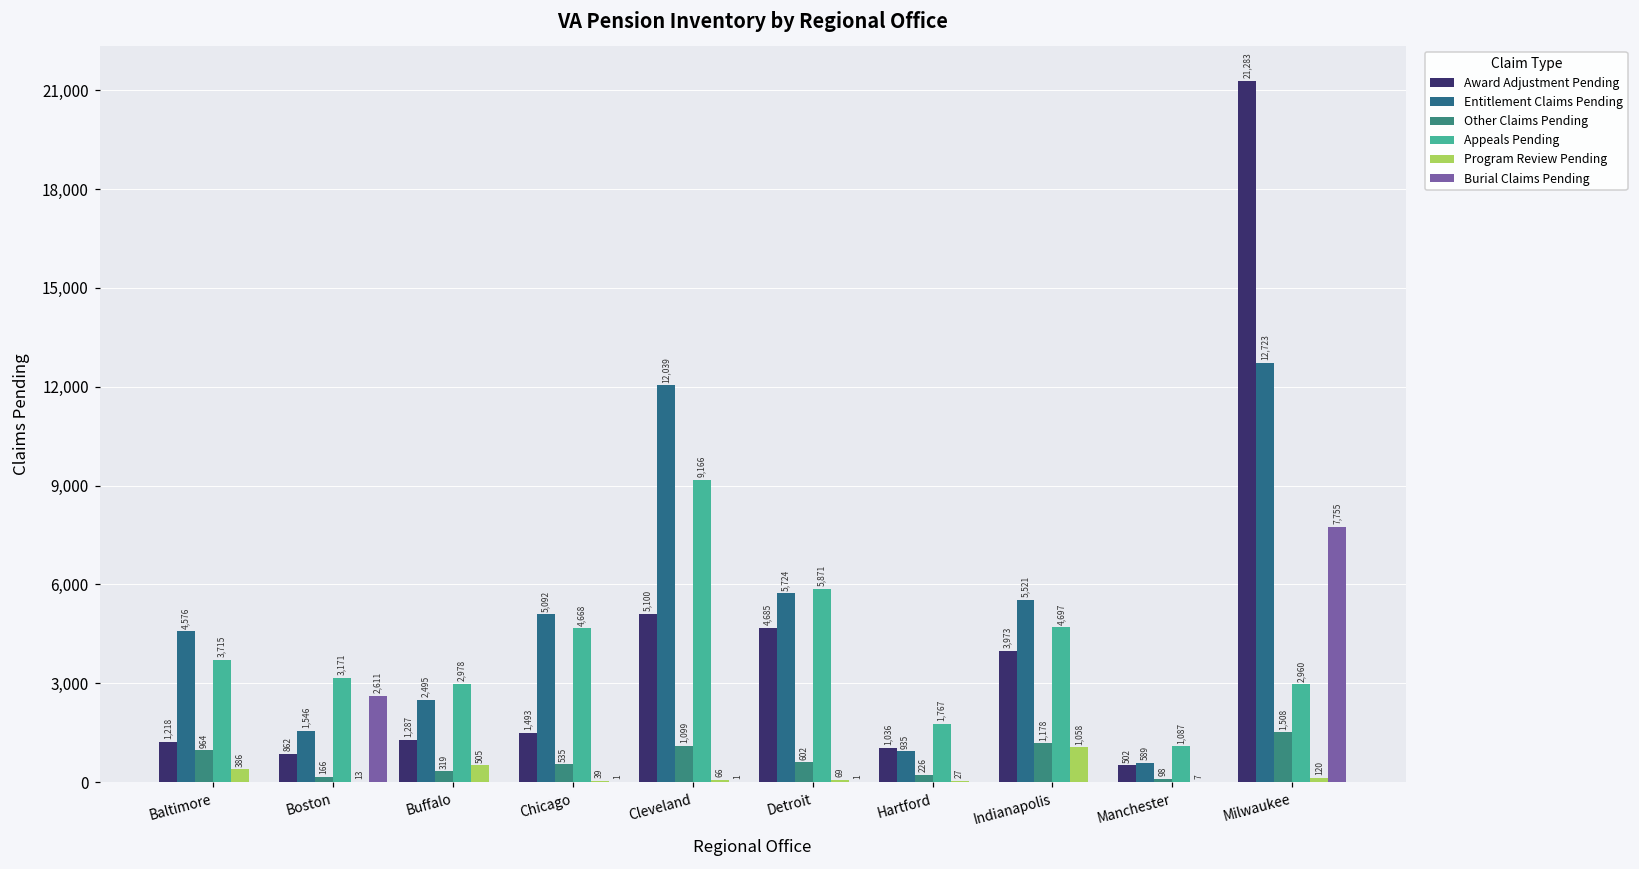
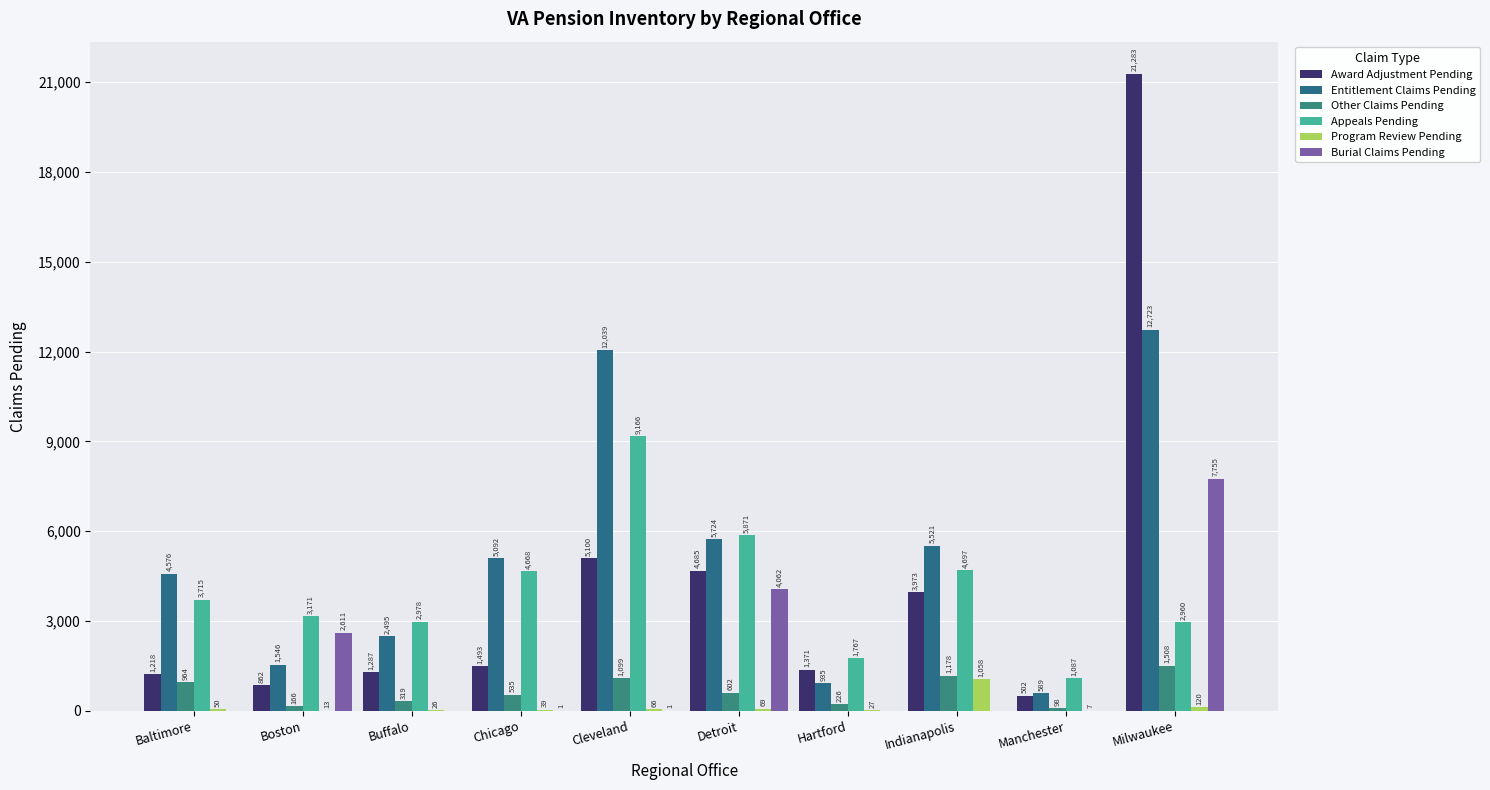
Program Review Pending, Baltimore: 386 -> 50
Program Review Pending, Buffalo: 505 -> 26
Burial Claims Pending, Detroit: 1 -> 4,062
Award Adjustment Pending, Hartford: 1,036 -> 1,371
